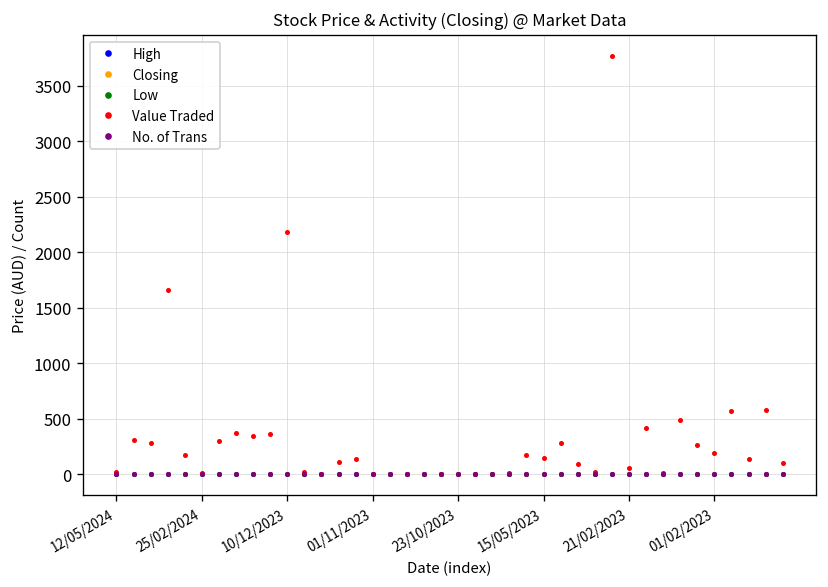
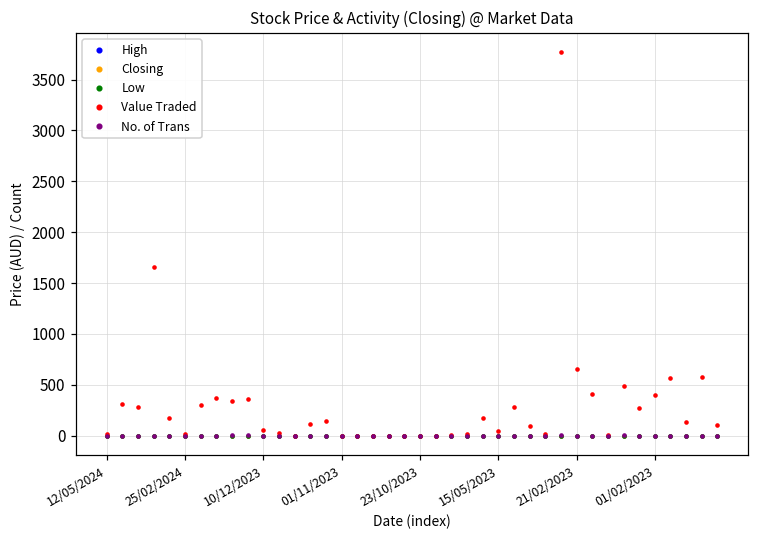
Value Traded, 10/12/2023: 2200 -> 100
Value Traded, 15/05/2023: 100 -> 0
Value Traded, 21/02/2023: 100 -> 700
Value Traded, 01/02/2023: 200 -> 400
